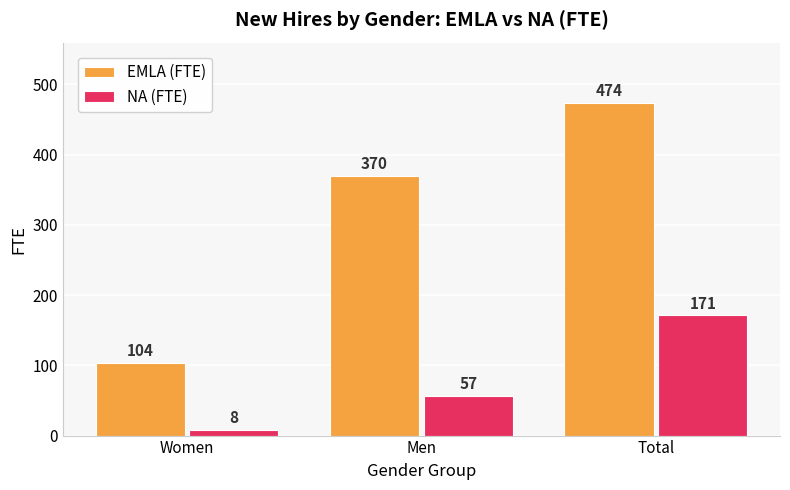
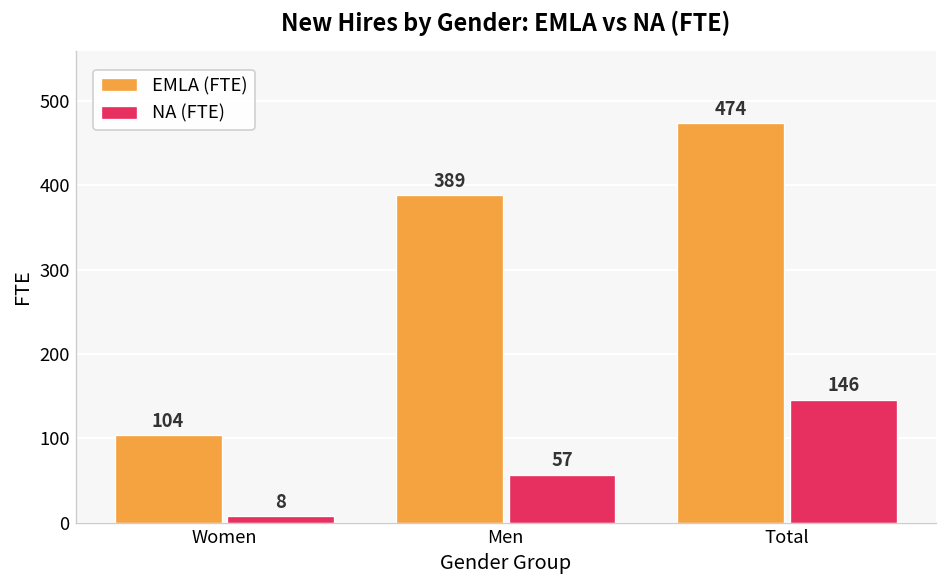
EMLA (FTE), Men: 370 -> 389
NA (FTE), Total: 171 -> 146
